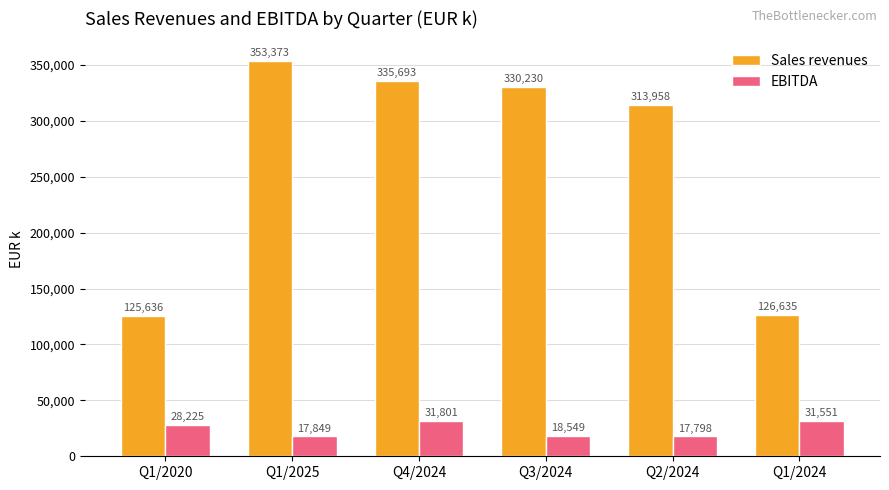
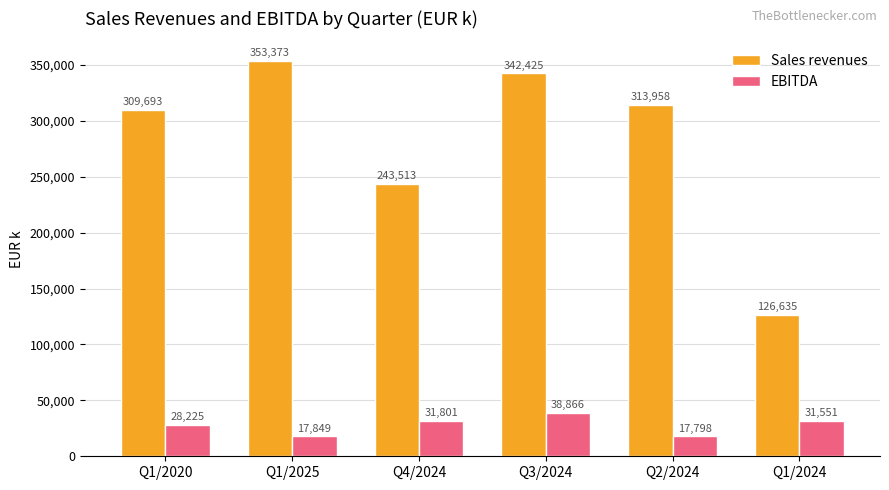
Sales revenues, Q1/2020: 125,636 -> 309,693
Sales revenues, Q4/2024: 335,693 -> 243,513
Sales revenues, Q3/2024: 330,230 -> 342,425
EBITDA, Q3/2024: 18,549 -> 38,866
